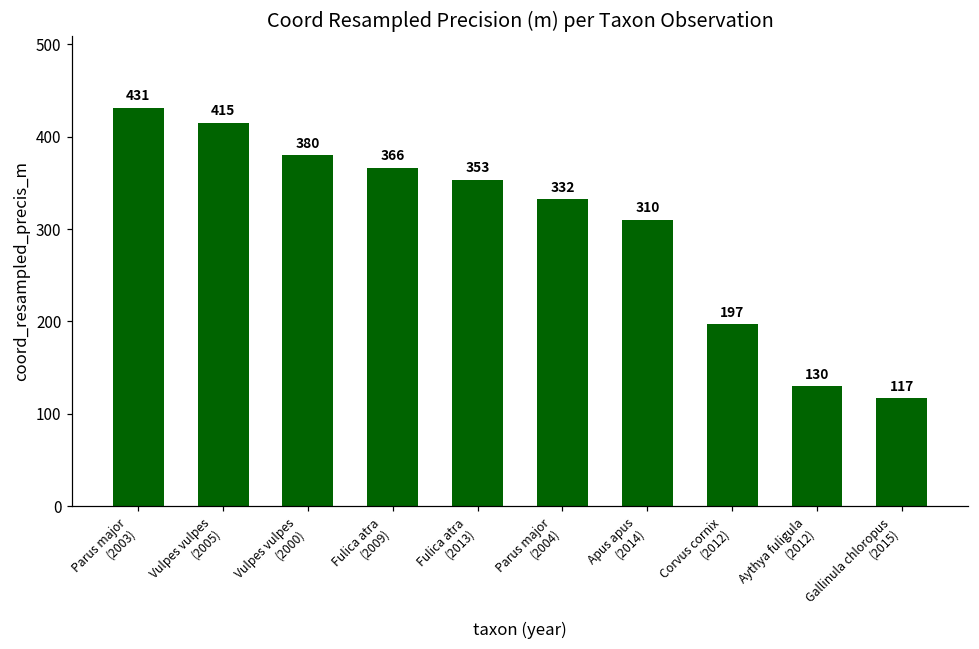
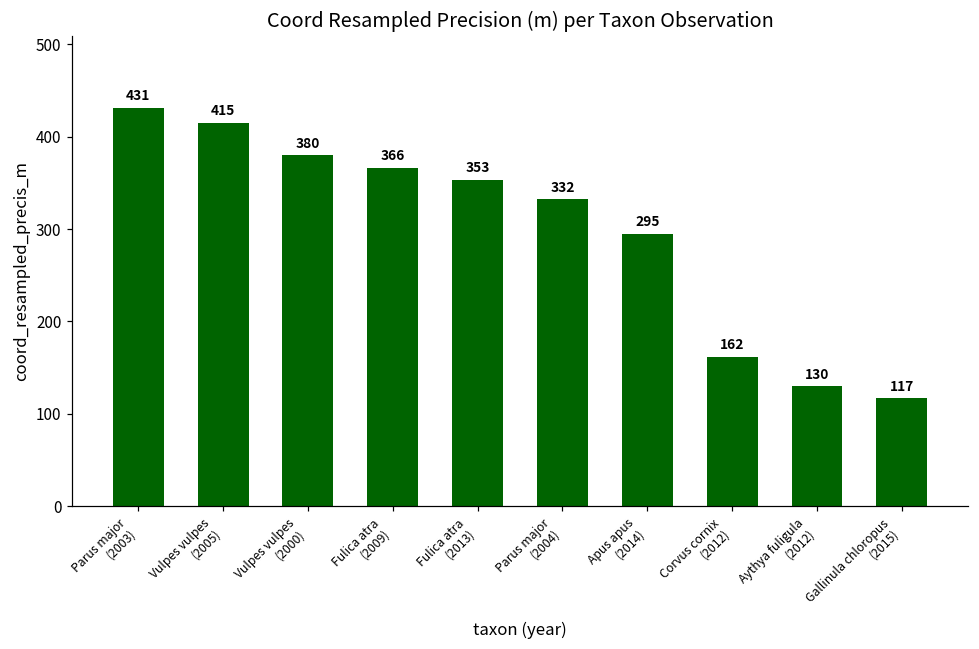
Apus apus (2014): 310 -> 295
Corvus cornix (2012): 197 -> 162
